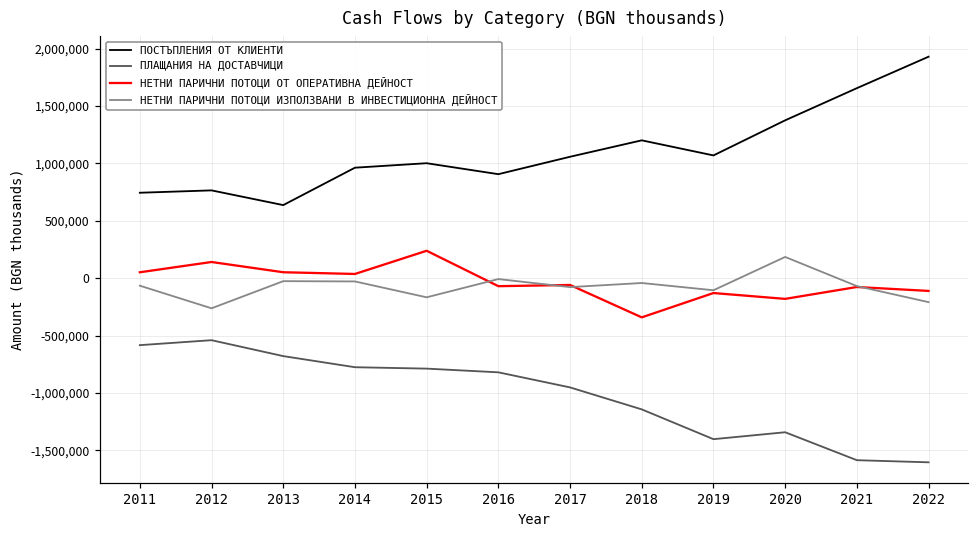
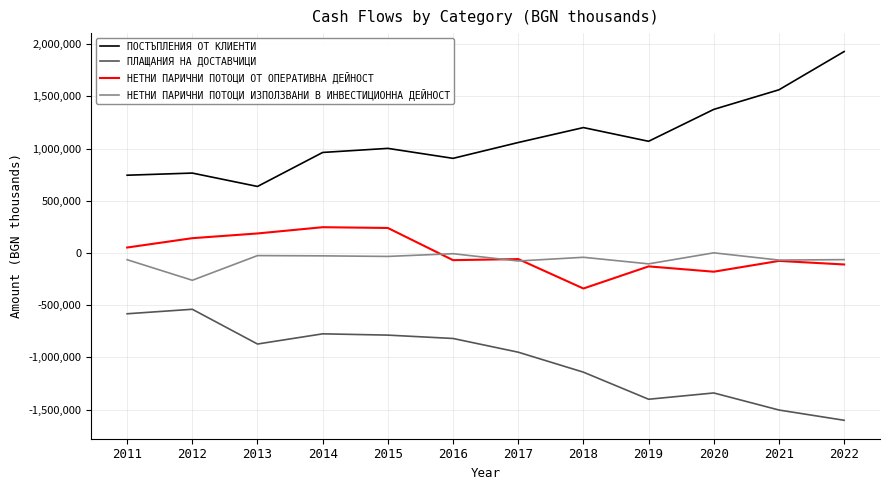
ПЛАЩАНИЯ НА ДОСТАВЧИЦИ, 2013: -680,000 -> -870,000
НЕТНИ ПАРИЧНИ ПОТОЦИ ОТ ОПЕРАТИВНА ДЕЙНОСТ, 2013: 50,000 -> 190,000
НЕТНИ ПАРИЧНИ ПОТОЦИ ОТ ОПЕРАТИВНА ДЕЙНОСТ, 2014: 40,000 -> 250,000
НЕТНИ ПАРИЧНИ ПОТОЦИ ИЗПОЛЗВАНИ В ИНВЕСТИЦИОННА ДЕЙНОСТ, 2015: -170,000 -> -30,000
НЕТНИ ПАРИЧНИ ПОТОЦИ ИЗПОЛЗВАНИ В ИНВЕСТИЦИОННА ДЕЙНОСТ, 2020: 190,000 -> 0
ПОСТЪПЛЕНИЯ ОТ КЛИЕНТИ, 2021: 1,660,000 -> 1,560,000
ПЛАЩАНИЯ НА ДОСТАВЧИЦИ, 2021: -1,580,000 -> -1,500,000
НЕТНИ ПАРИЧНИ ПОТОЦИ ИЗПОЛЗВАНИ В ИНВЕСТИЦИОННА ДЕЙНОСТ, 2022: -210,000 -> -60,000
